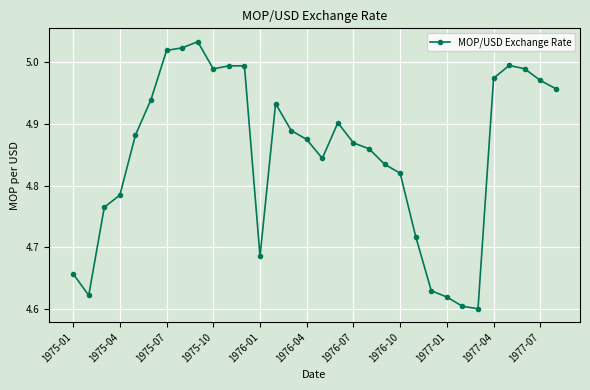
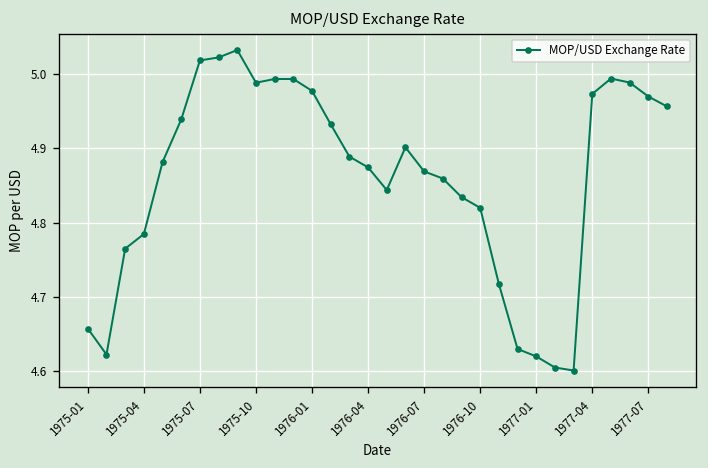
1976-01: 4.69 -> 4.98
